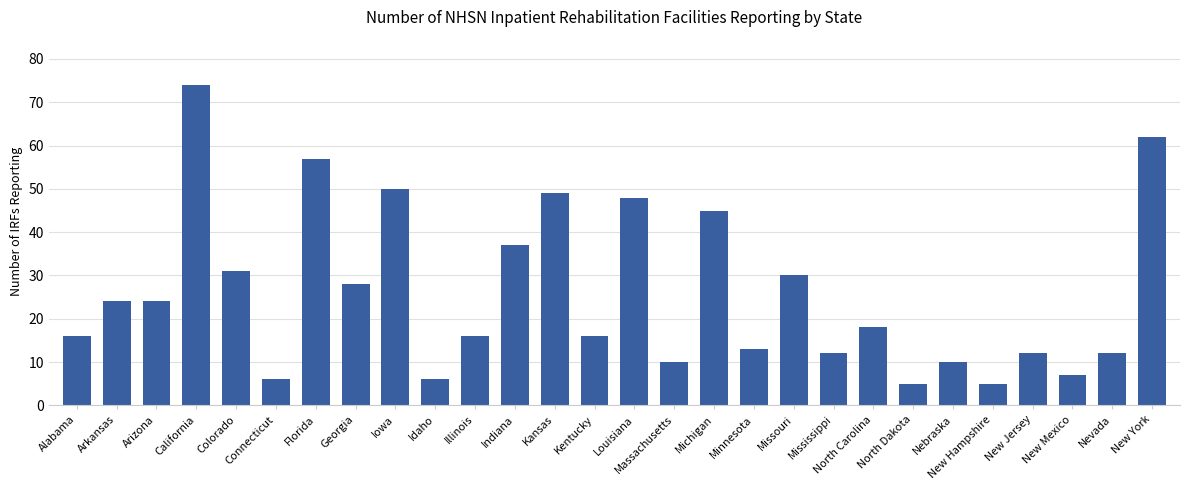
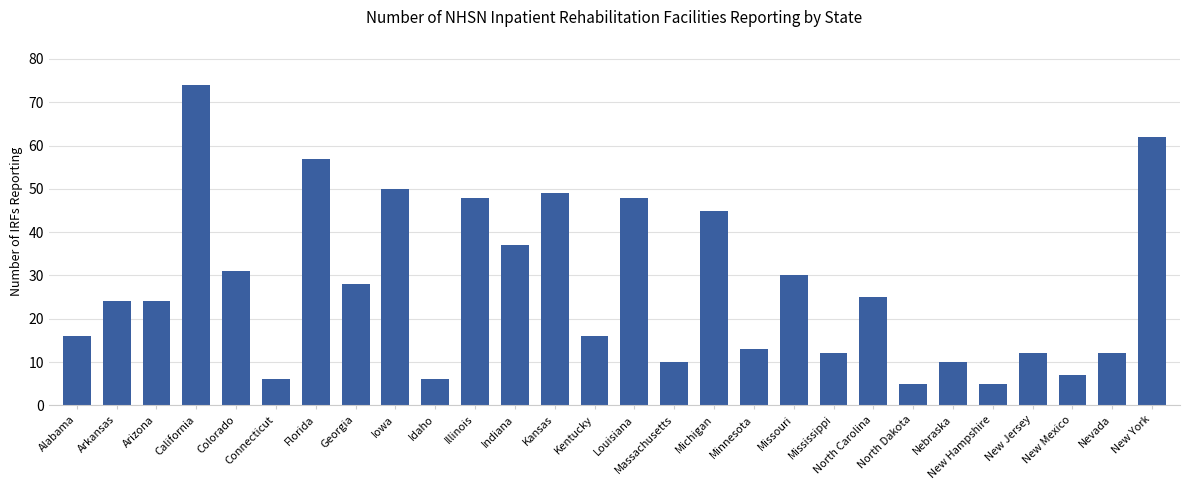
Illinois: 16 -> 48
North Carolina: 18 -> 25
